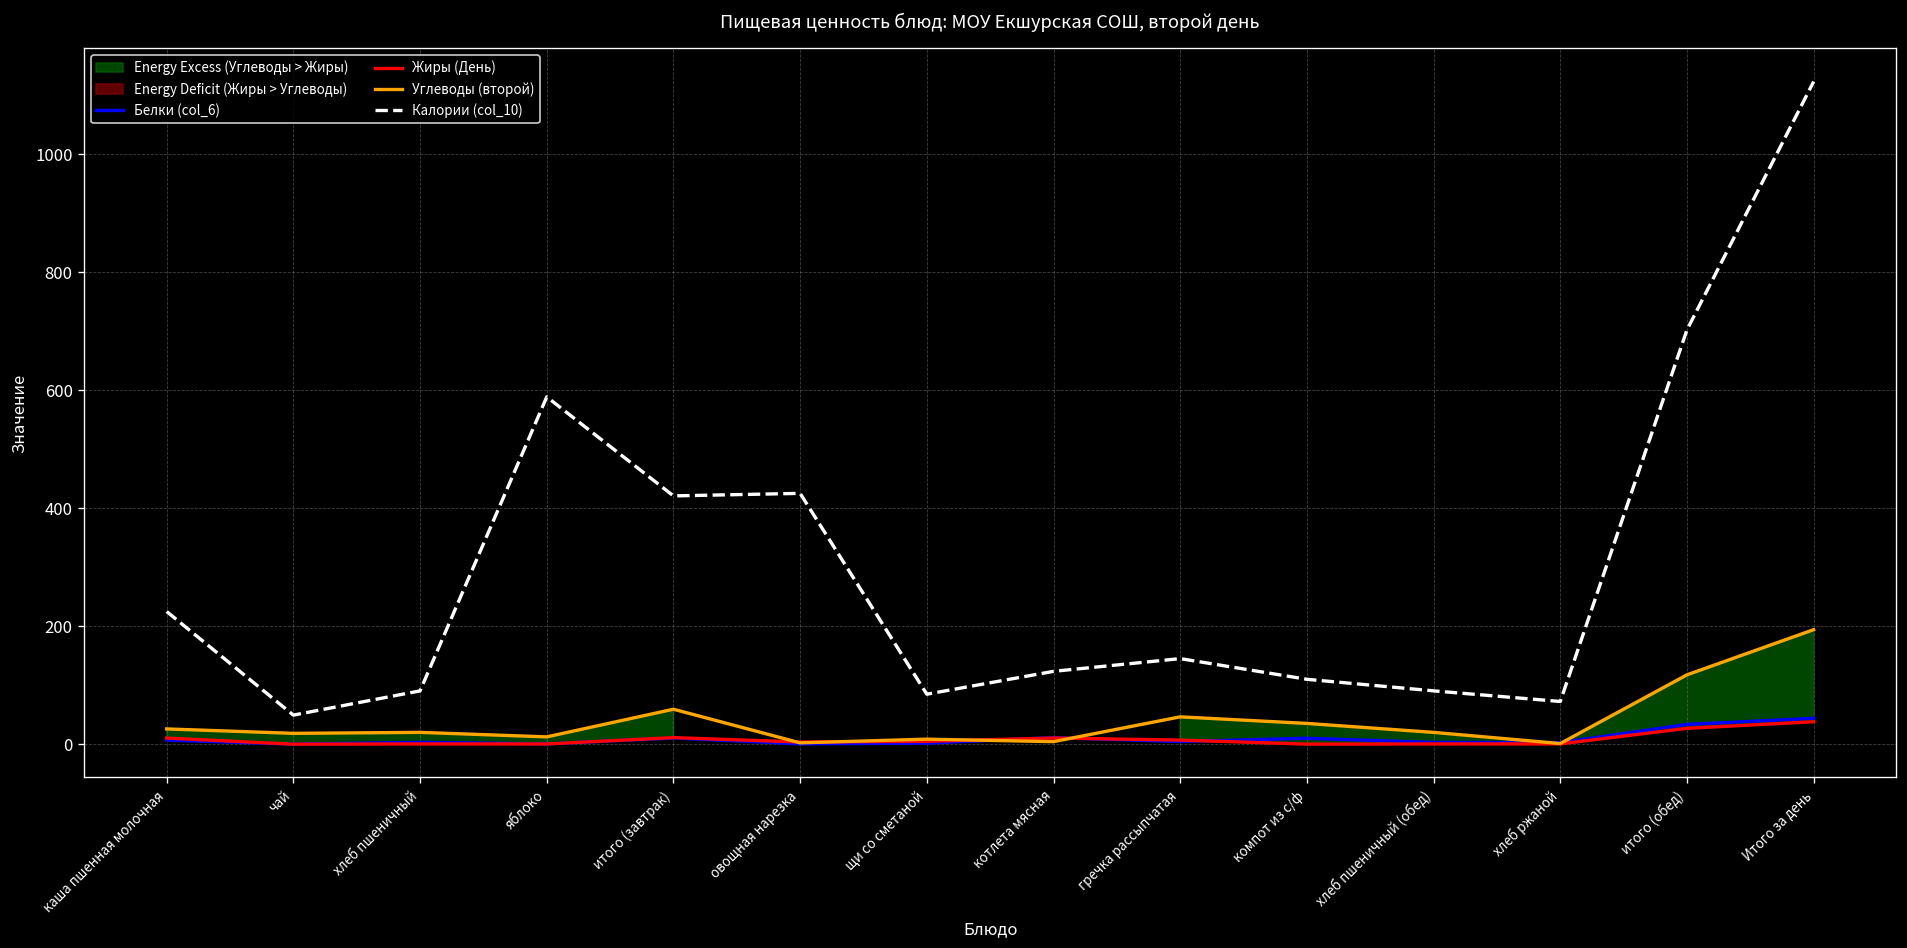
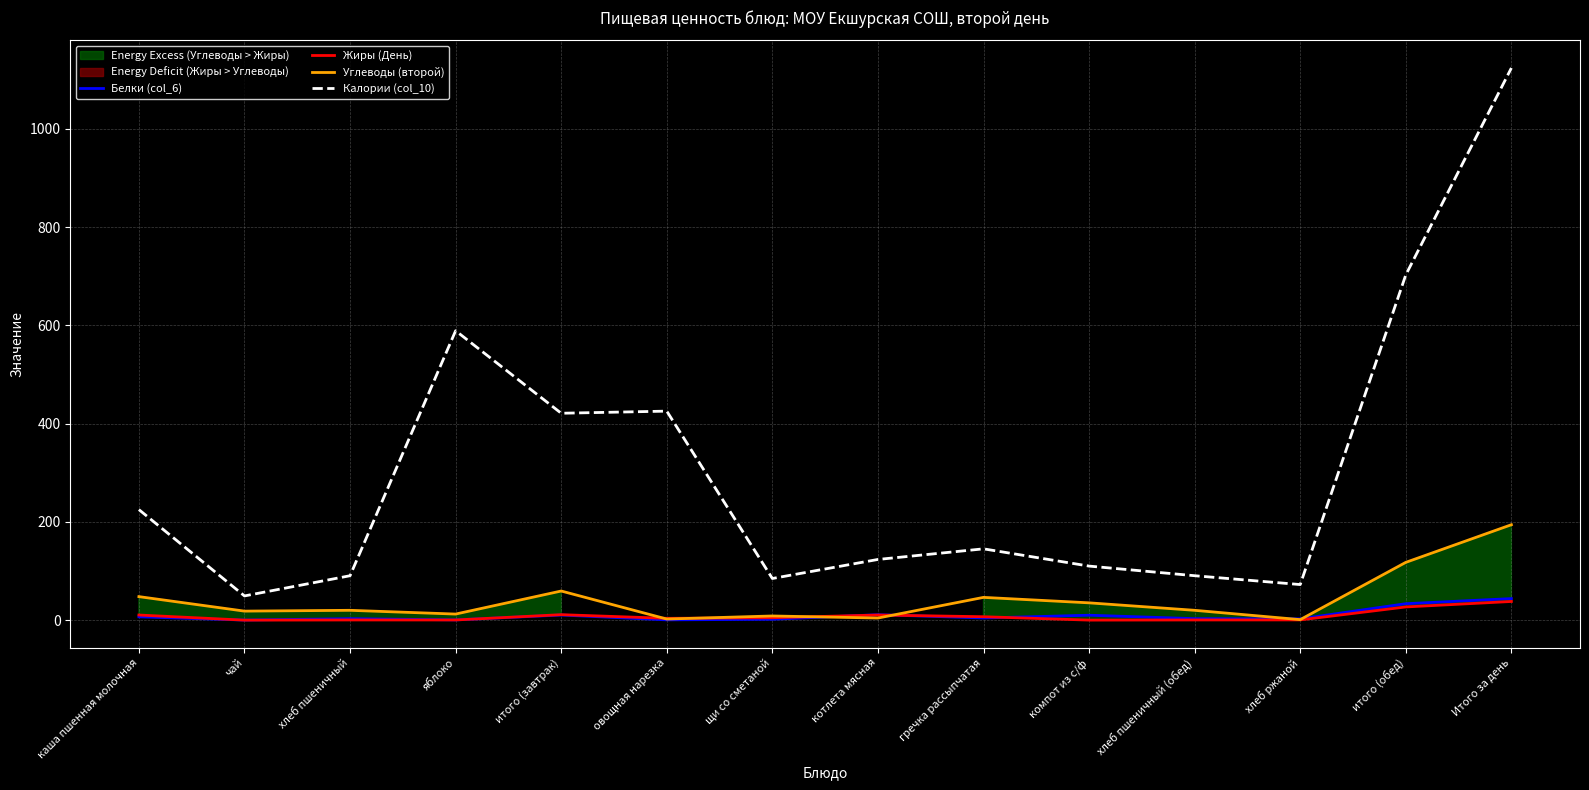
Углеводы (второй), каша пшенная молочная: 30 -> 50
